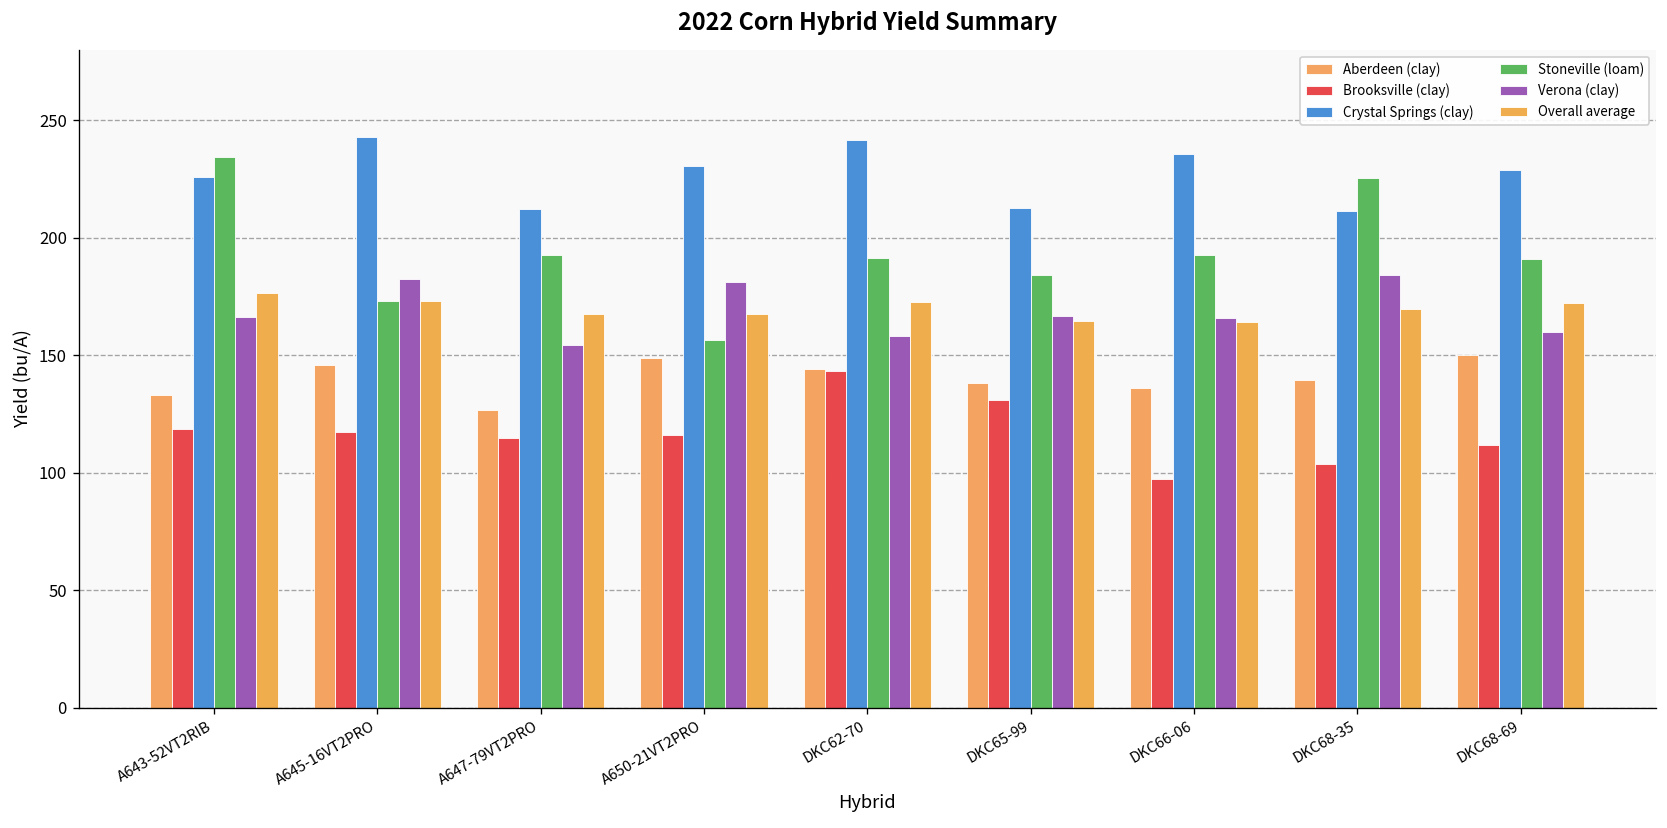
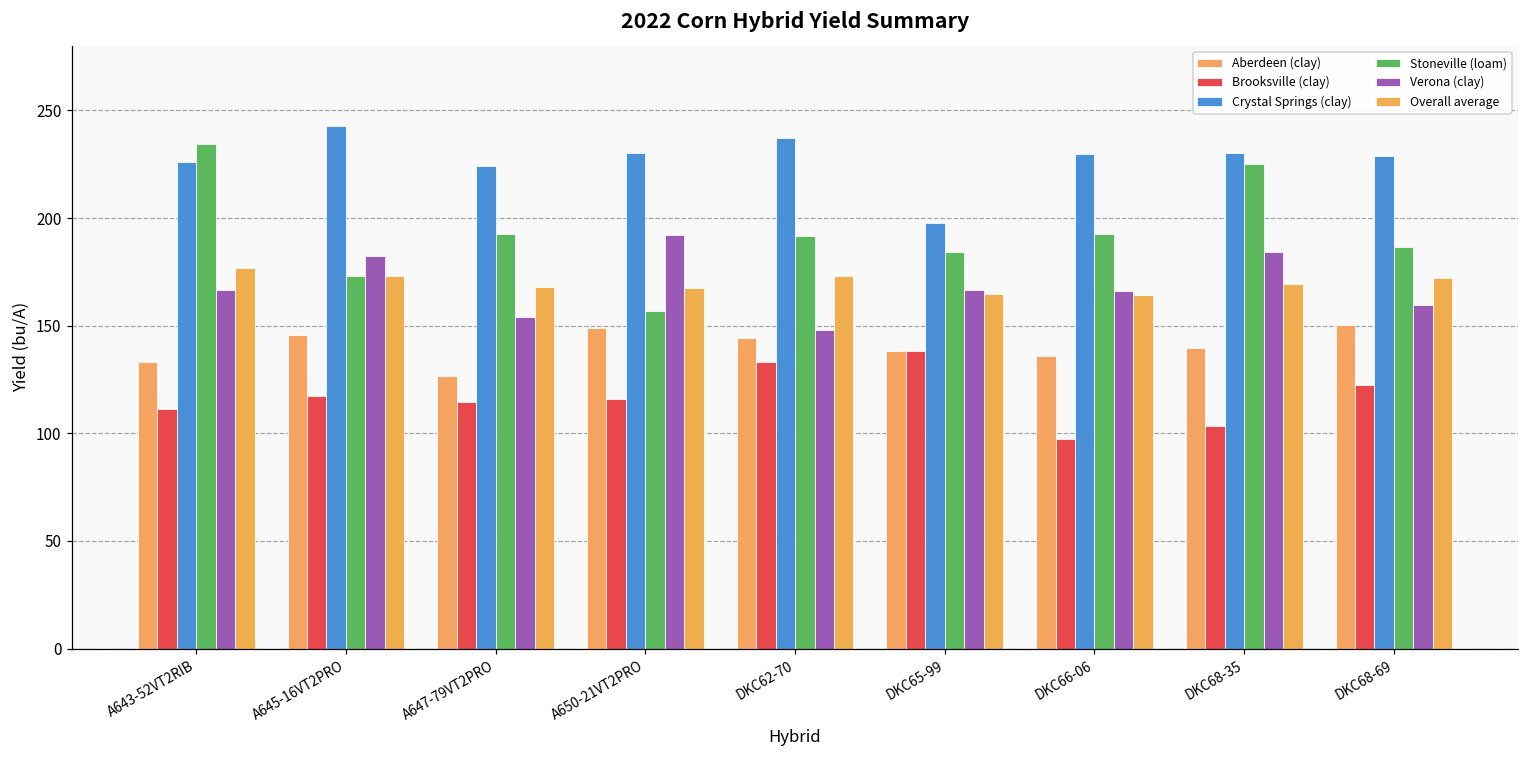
Brooksville (clay), A643-52VT2RIB: 119 -> 111
Crystal Springs (clay), A647-79VT2PRO: 212 -> 224
Verona (clay), A650-21VT2PRO: 181 -> 192
Brooksville (clay), DKC62-70: 143 -> 133
Crystal Springs (clay), DKC62-70: 242 -> 237
Verona (clay), DKC62-70: 158 -> 148
Brooksville (clay), DKC65-99: 131 -> 138
Crystal Springs (clay), DKC65-99: 213 -> 198
Crystal Springs (clay), DKC66-06: 236 -> 230
Crystal Springs (clay), DKC68-35: 211 -> 230
Brooksville (clay), DKC68-69: 112 -> 122
Stoneville (loam), DKC68-69: 191 -> 187
